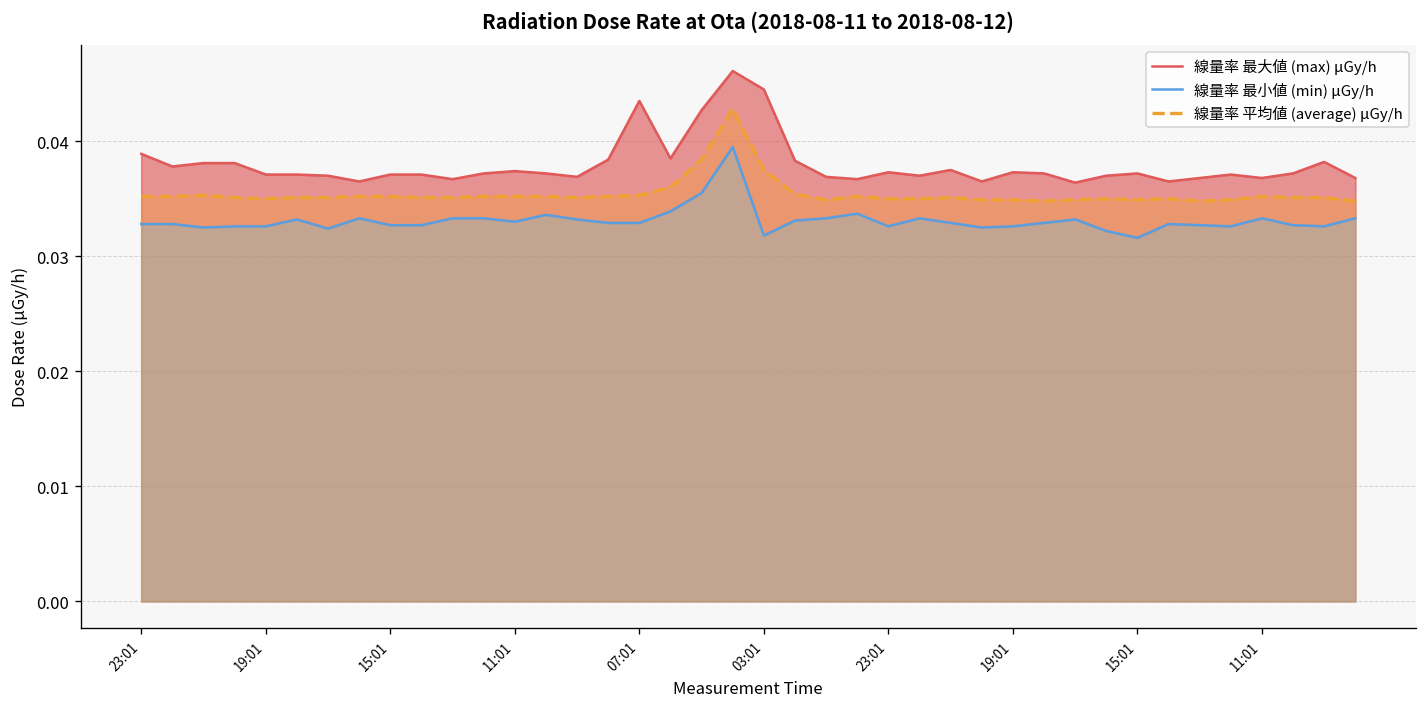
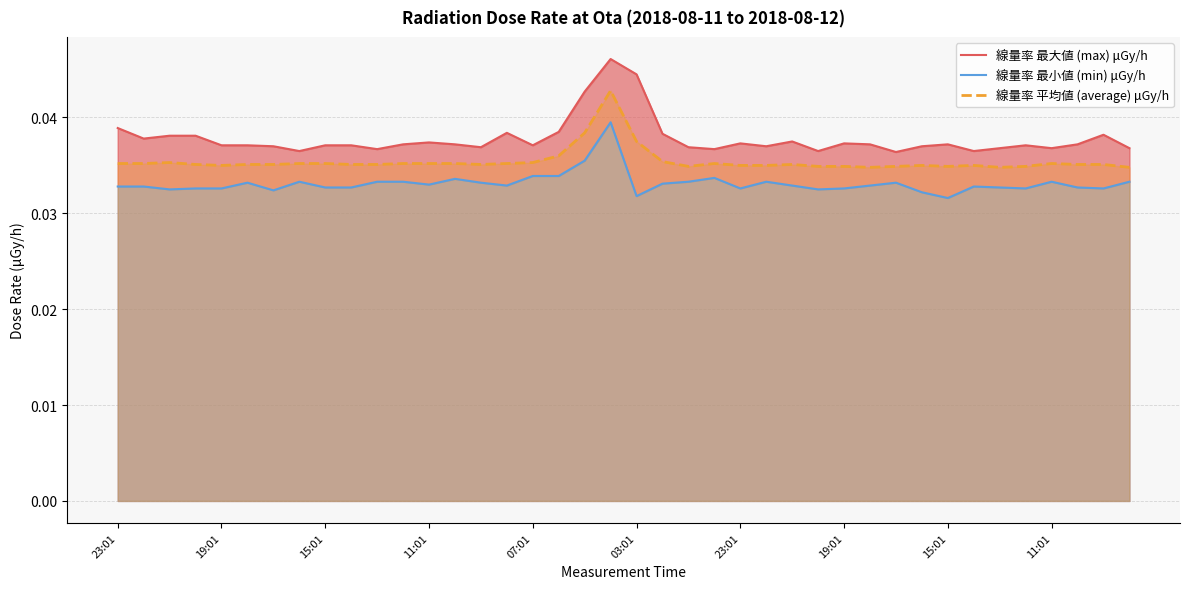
線量率 最大値 (max) μGy/h, 07:01: 0.044 -> 0.037
線量率 最小値 (min) μGy/h, 07:01: 0.033 -> 0.034
